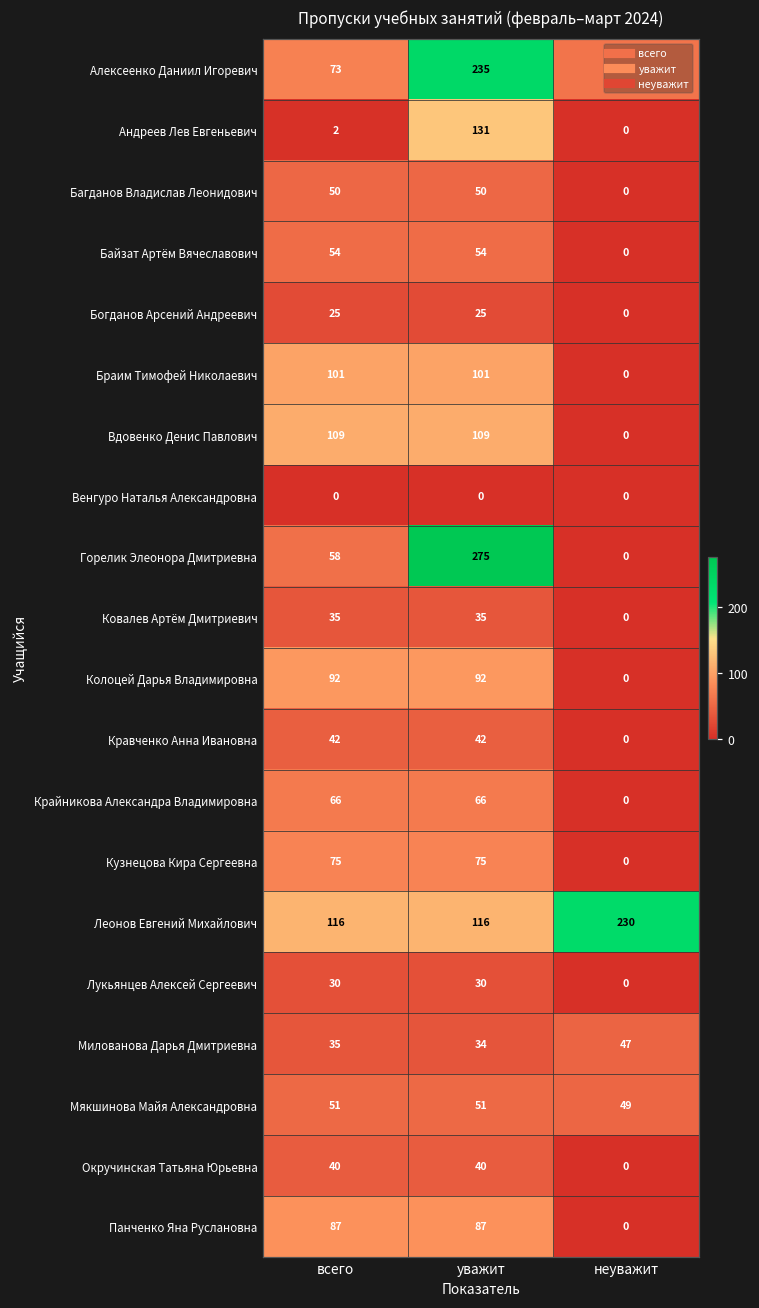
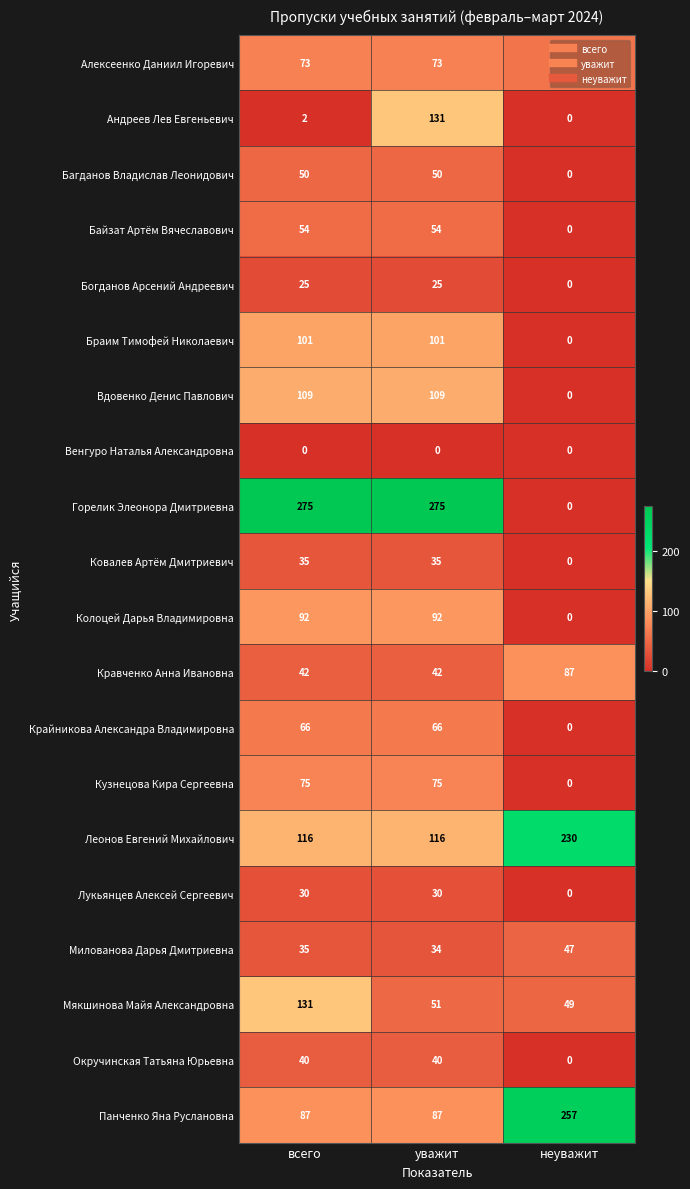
Алексеенко Даниил Игоревич, уважит: 235 -> 73
Горелик Элеонора Дмитриевна, всего: 58 -> 275
Кравченко Анна Ивановна, неуважит: 0 -> 87
Мякшинова Майя Александровна, всего: 51 -> 131
Панченко Яна Руслановна, неуважит: 0 -> 257
